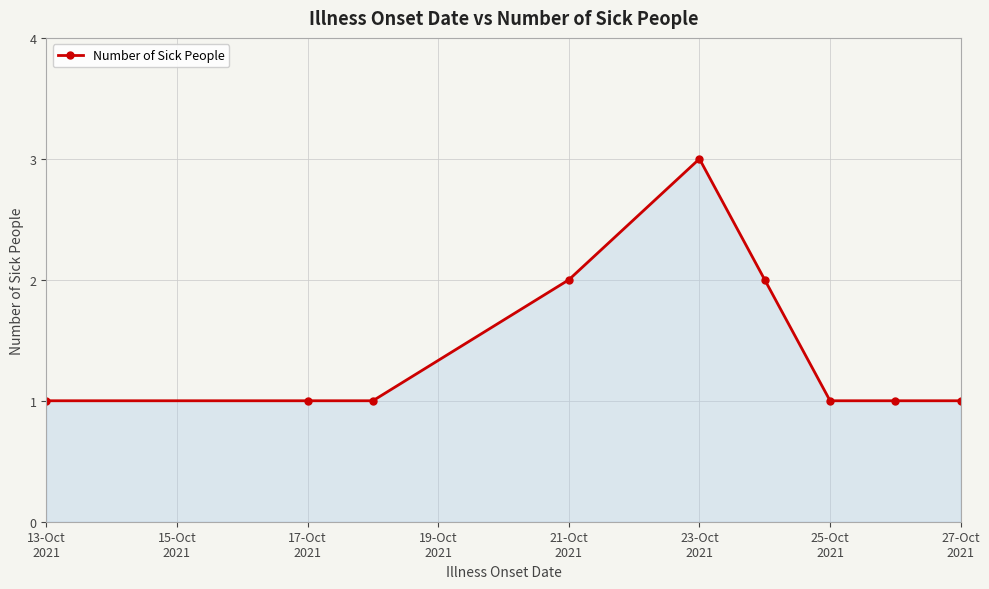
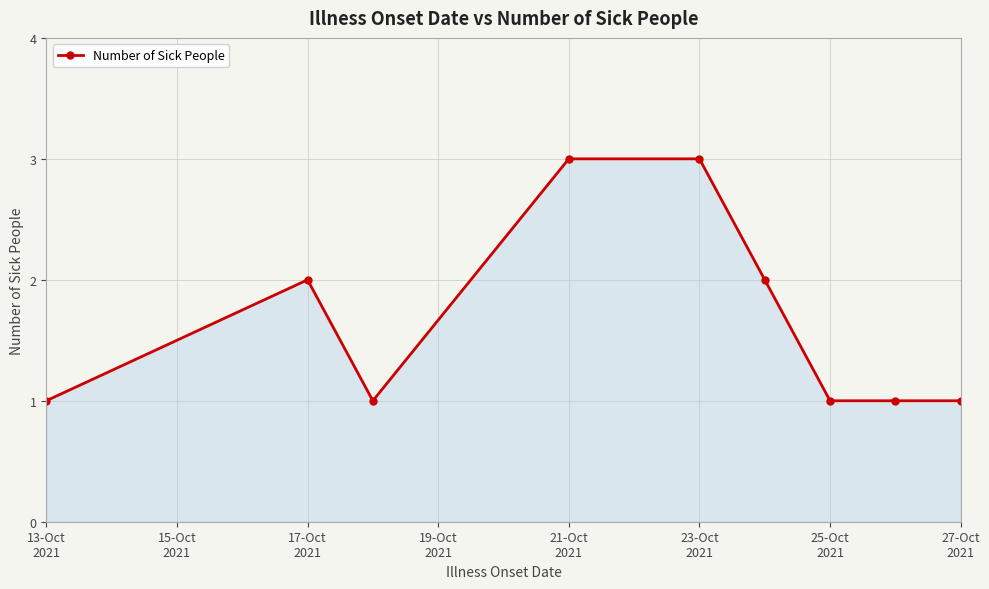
17-Oct 2021: 1 -> 2
21-Oct 2021: 2 -> 3
